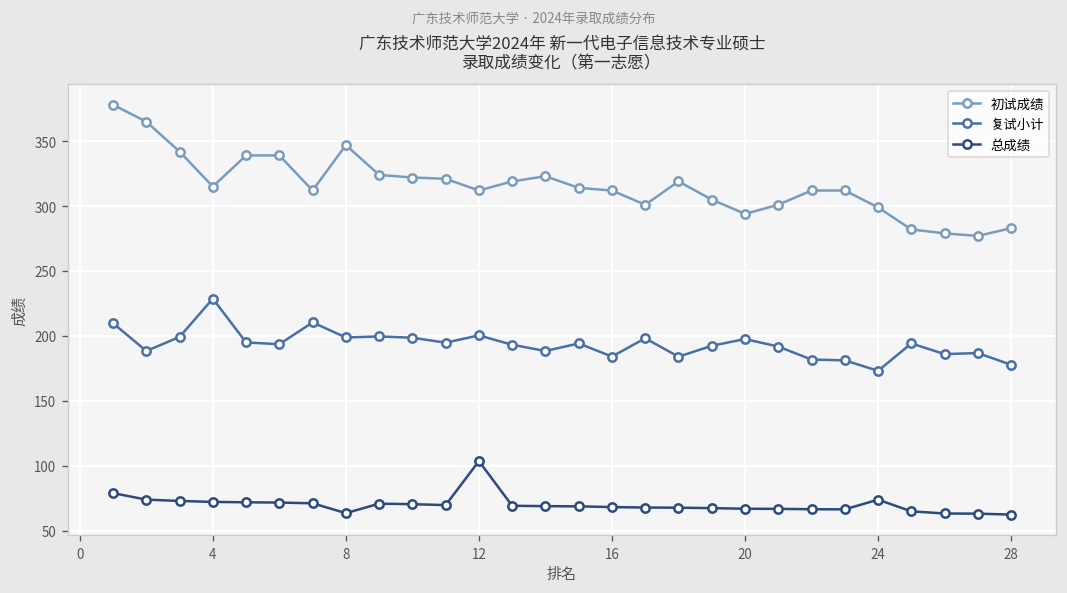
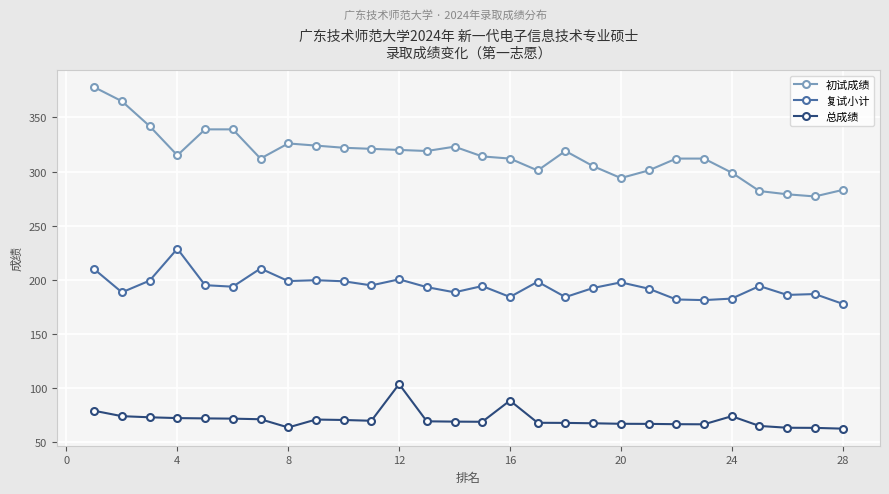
初试成绩, 8: 347 -> 326
初试成绩, 12: 312 -> 320
总成绩, 16: 68 -> 88
复试小计, 24: 173 -> 183
